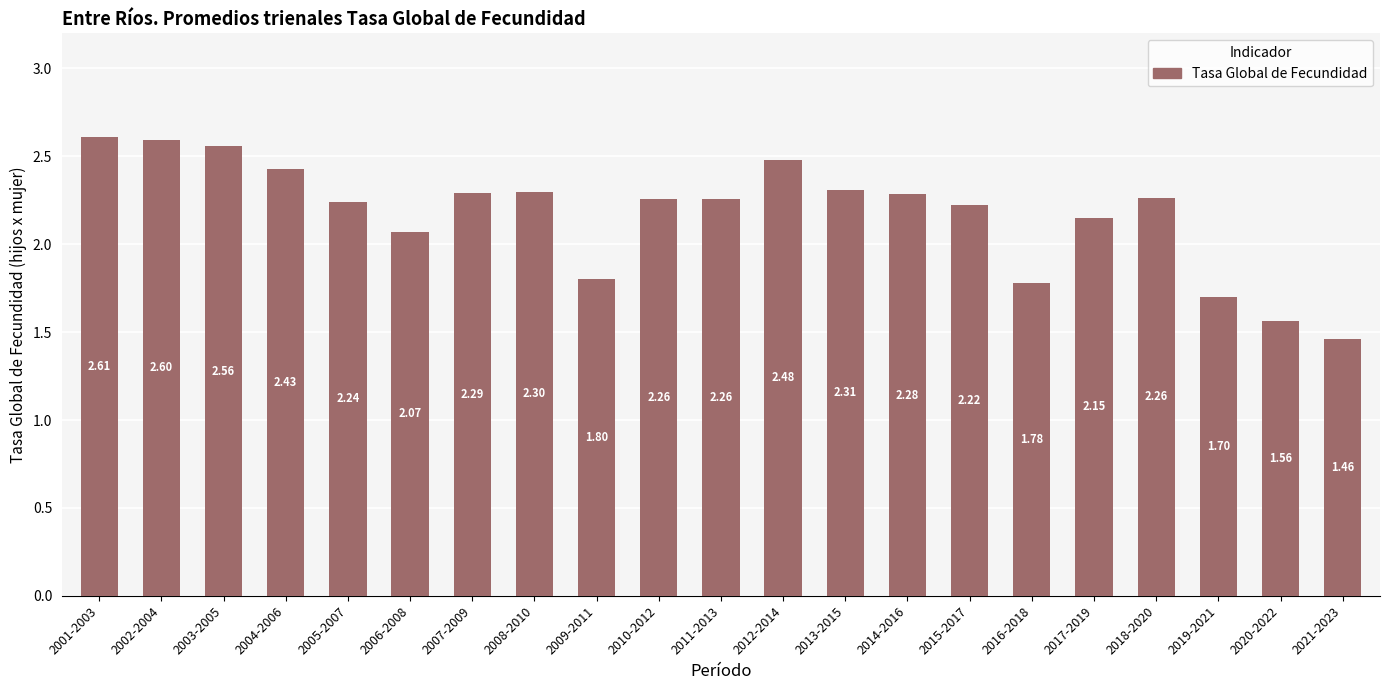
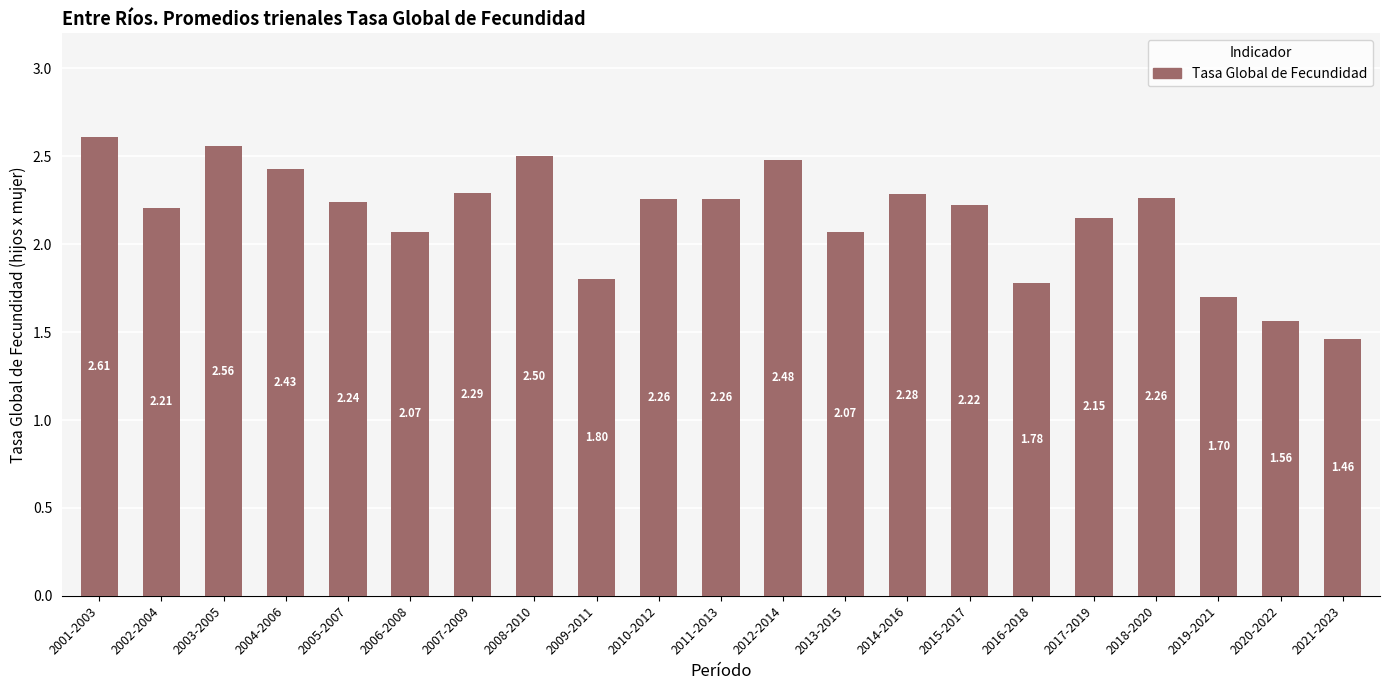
2002-2004: 2.60 -> 2.21
2008-2010: 2.30 -> 2.50
2013-2015: 2.31 -> 2.07
